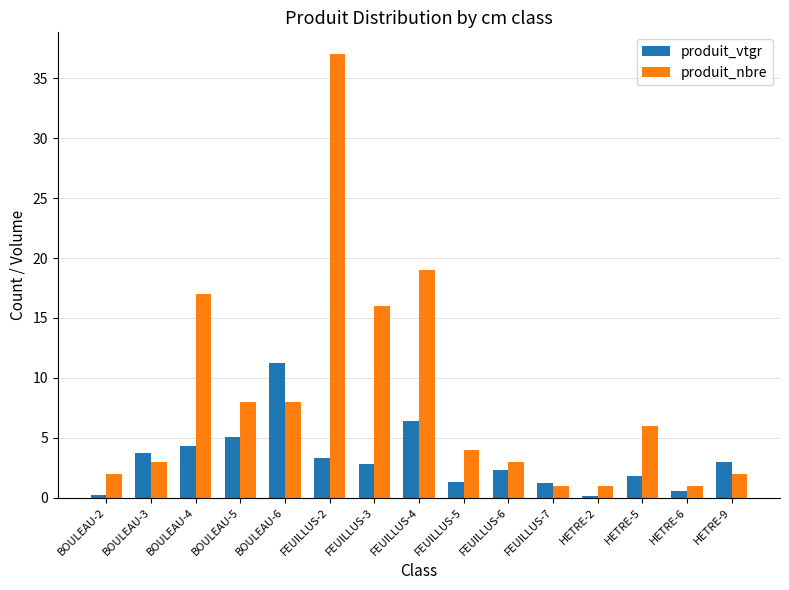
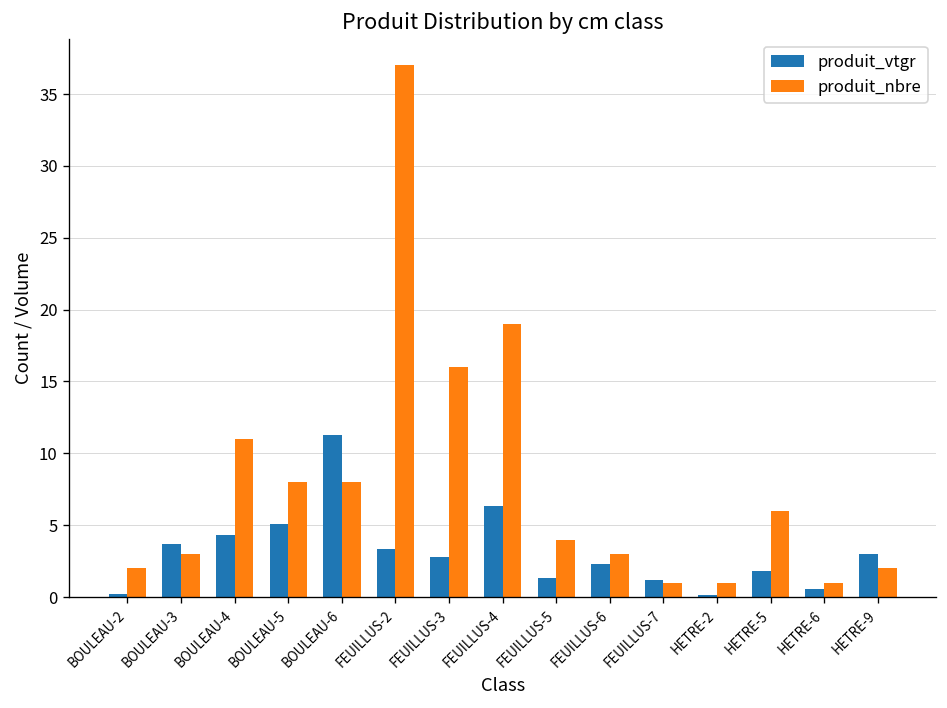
produit_nbre, BOULEAU-4: 17 -> 11
